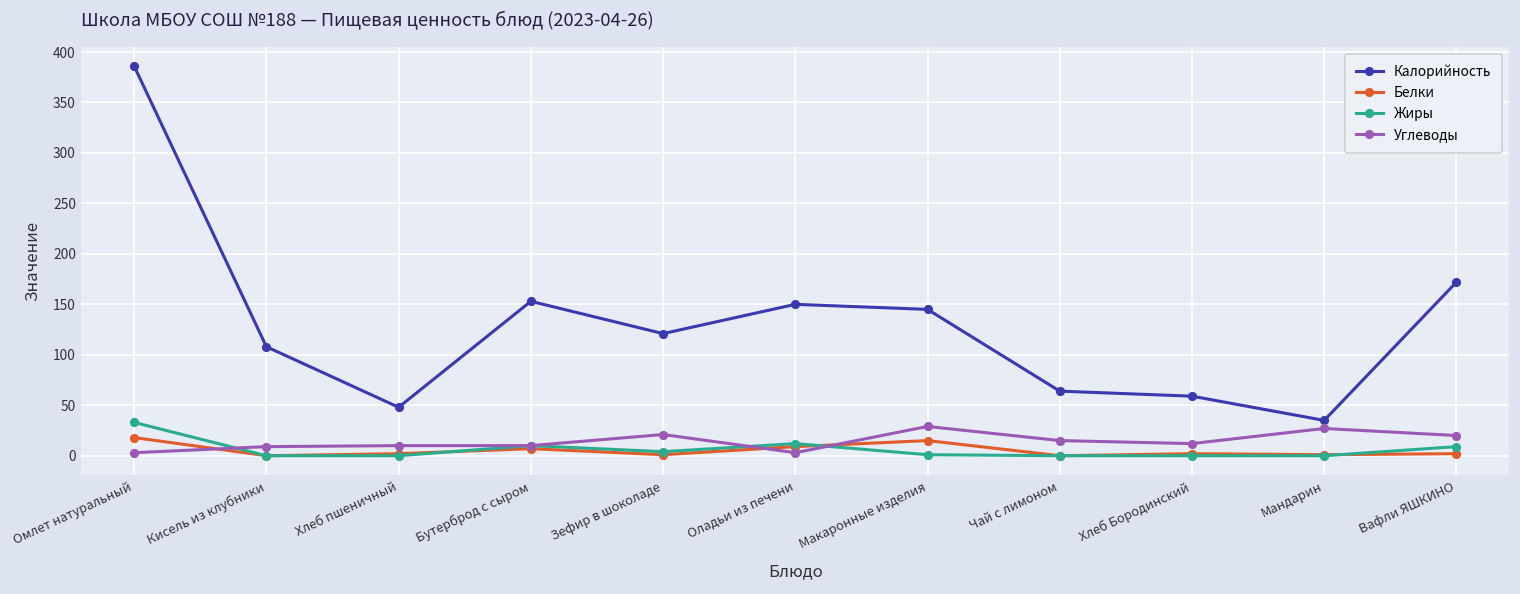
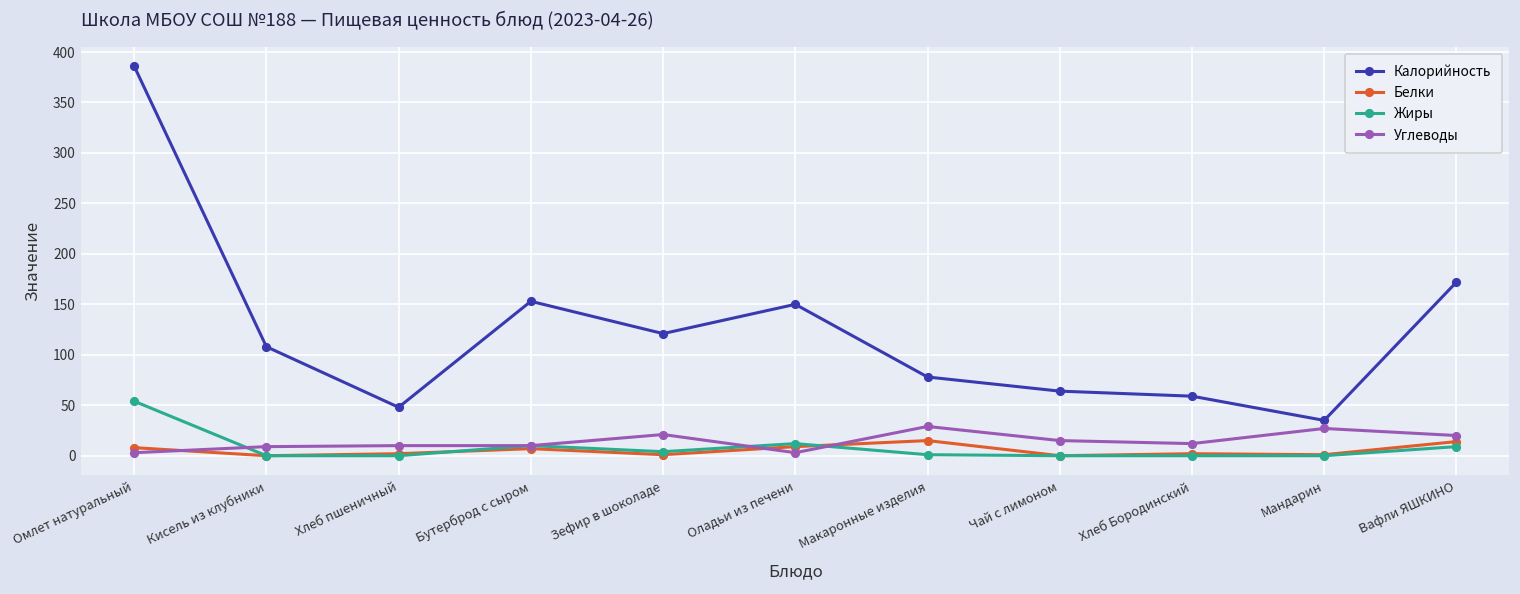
Белки, Омлет натуральный: 20 -> 10
Жиры, Омлет натуральный: 30 -> 50
Калорийность, Макаронные изделия: 150 -> 80
Белки, Вафли ЯШКИНО: 0 -> 10
